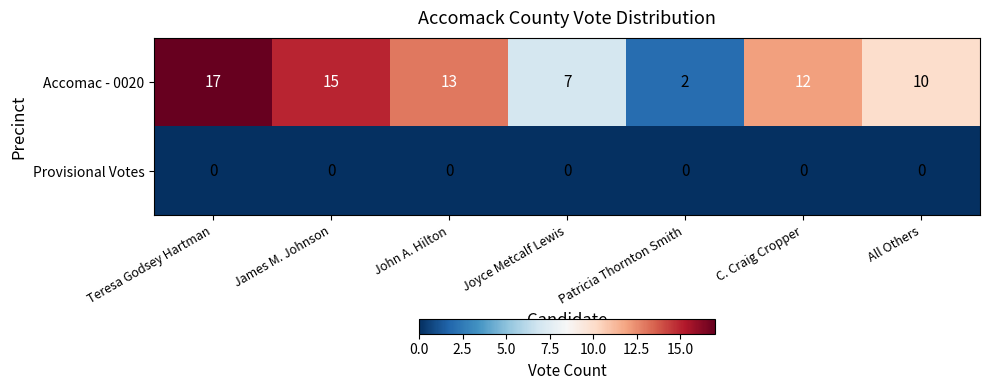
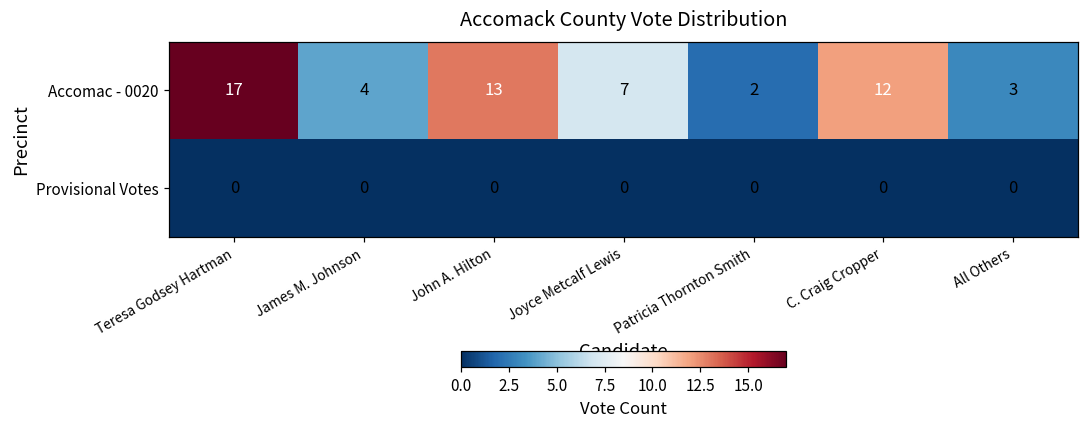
Accomac - 0020, James M. Johnson: 15 -> 4
Accomac - 0020, All Others: 10 -> 3
